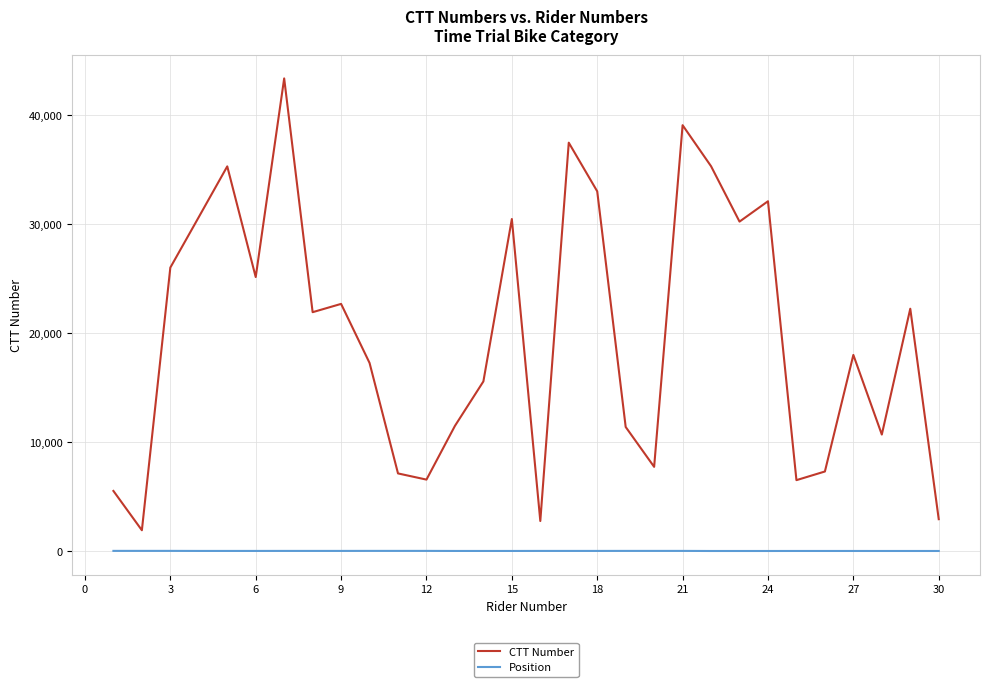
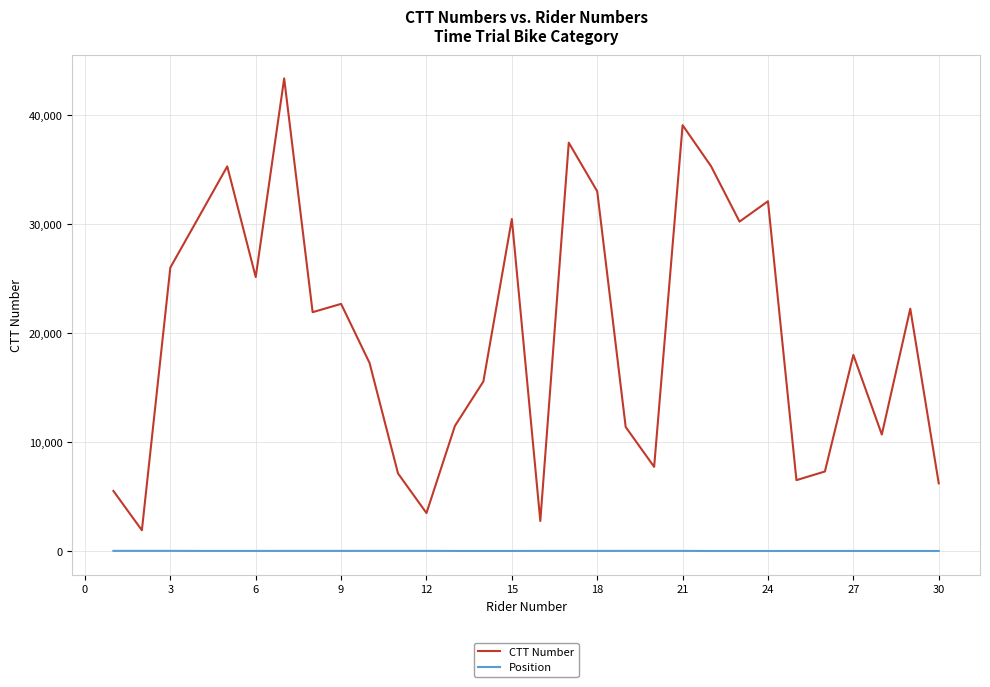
CTT Number, 12: 6,600 -> 3,500
CTT Number, 30: 2,900 -> 6,200
